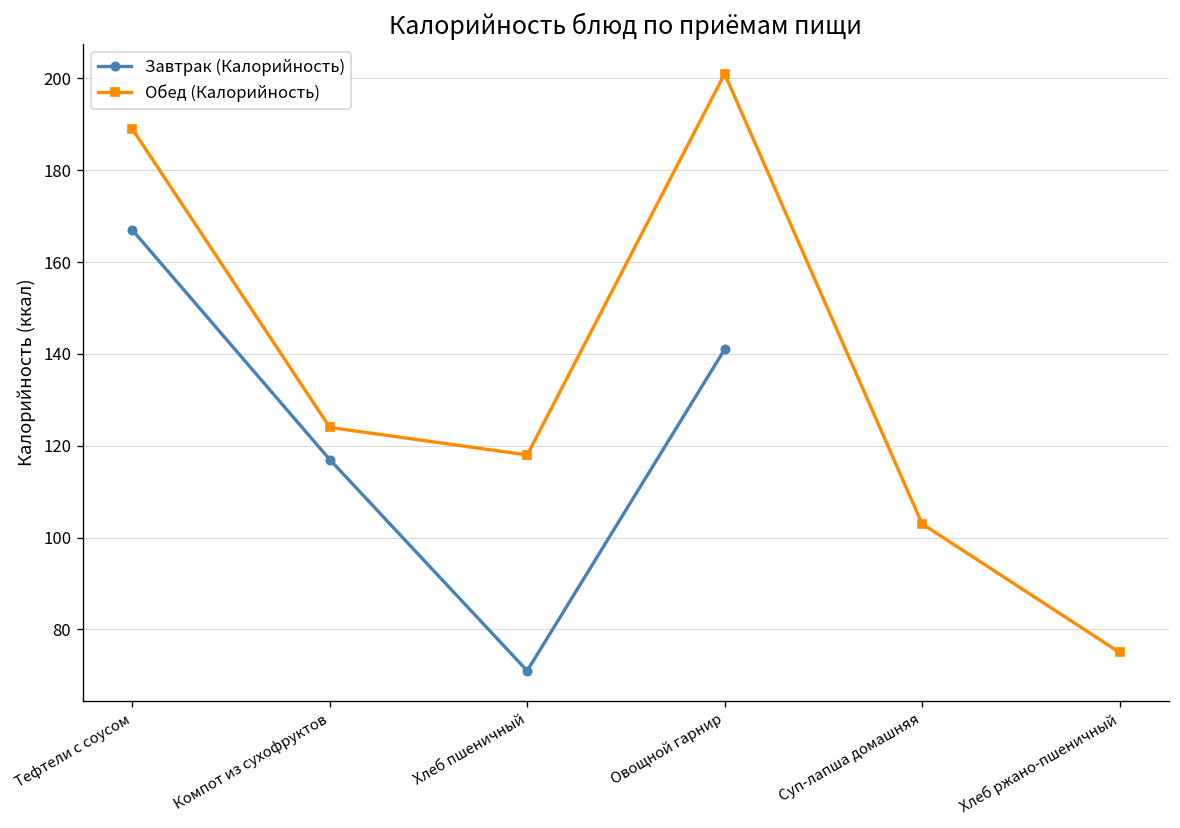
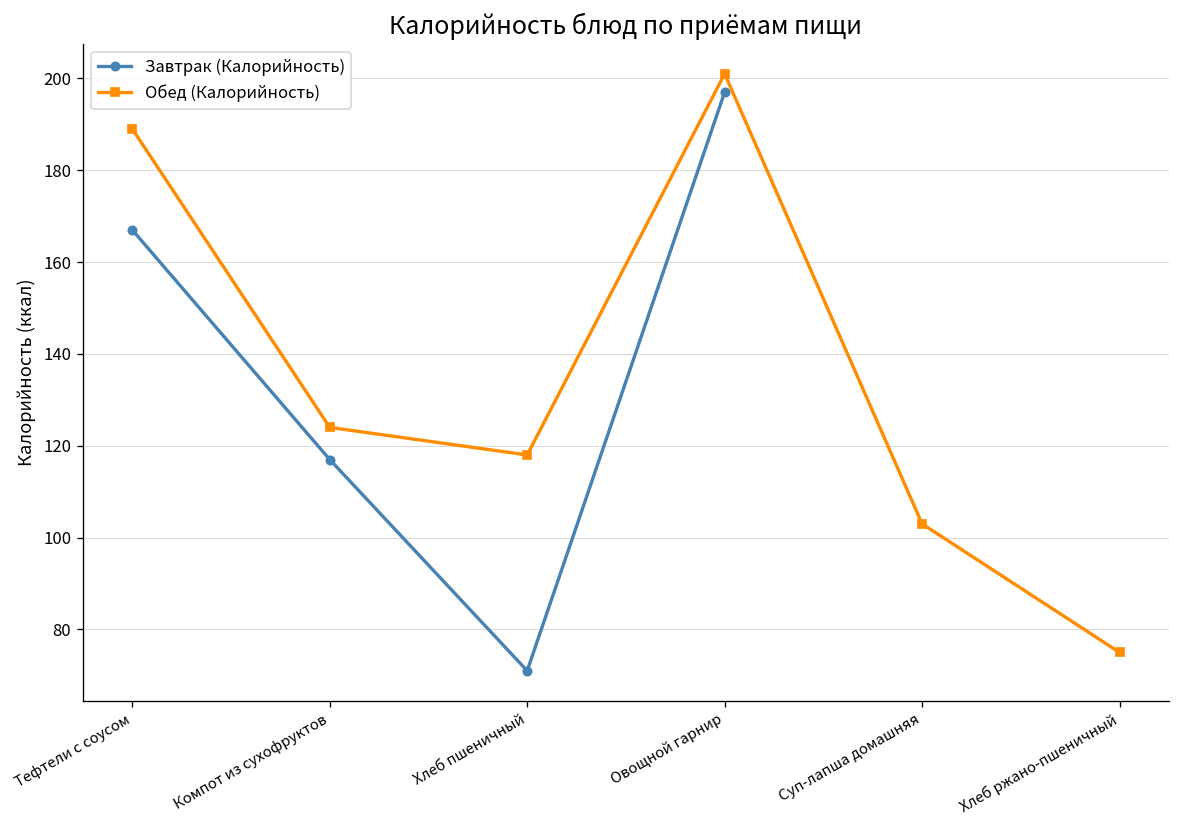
Завтрак (Калорийность), Овощной гарнир: 141 -> 197
